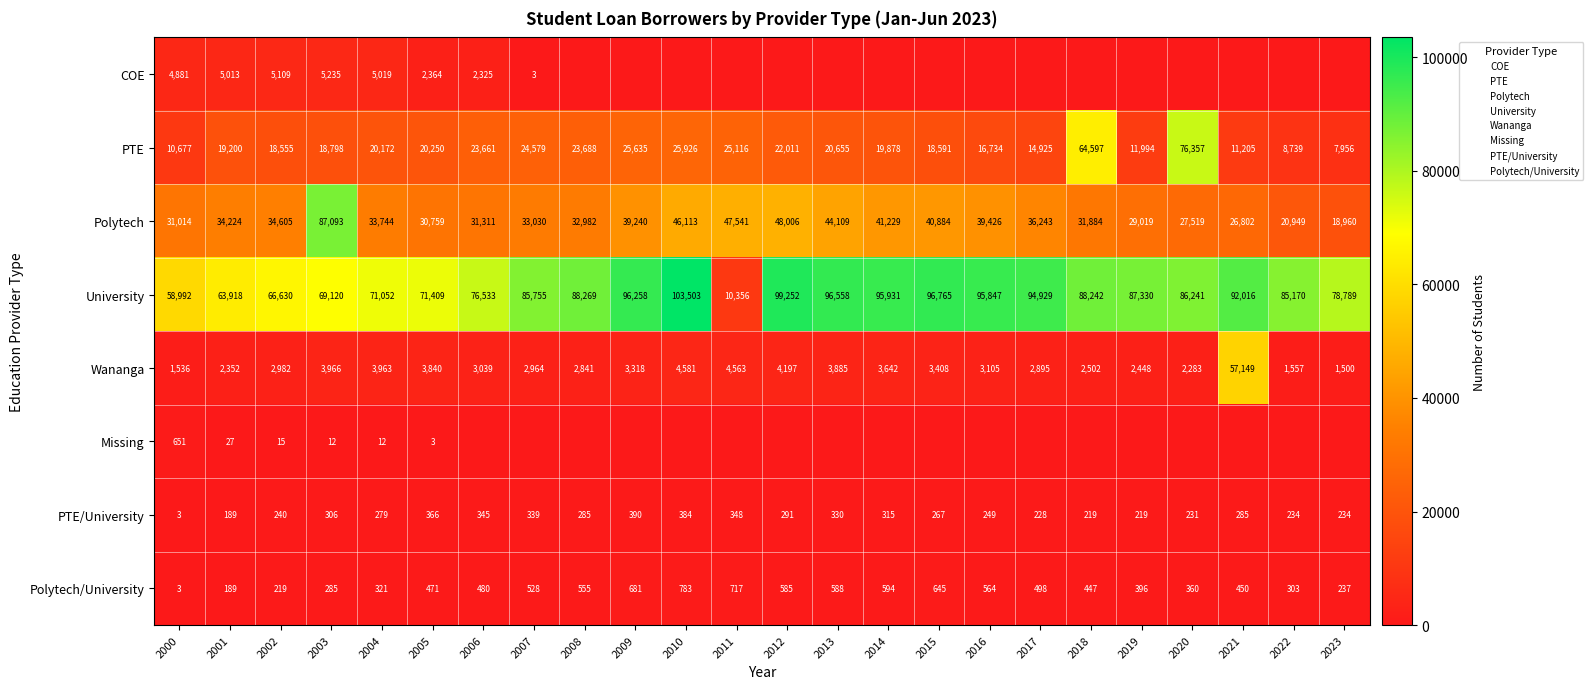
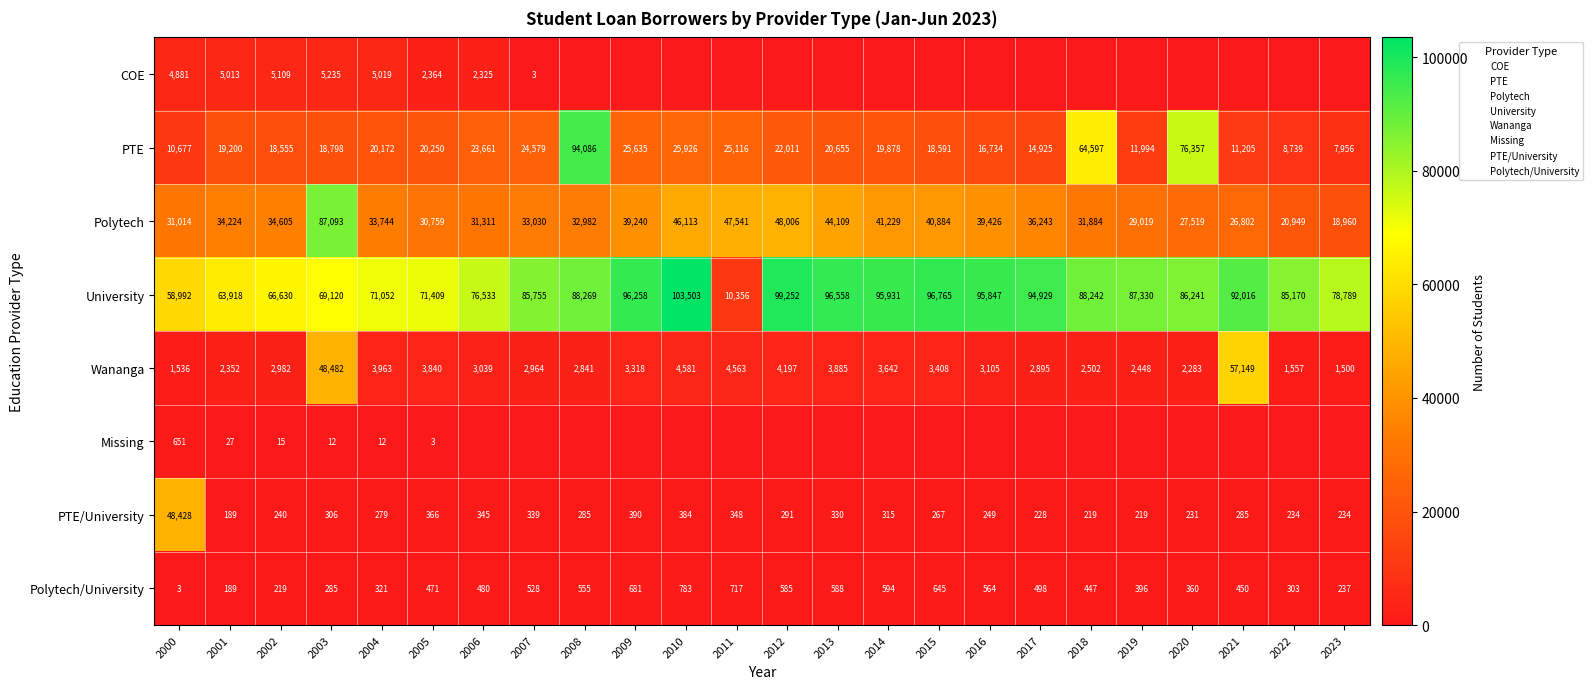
PTE, 2008: 23,688 -> 94,086
Wananga, 2003: 3,966 -> 48,482
PTE/University, 2000: 3 -> 48,428
